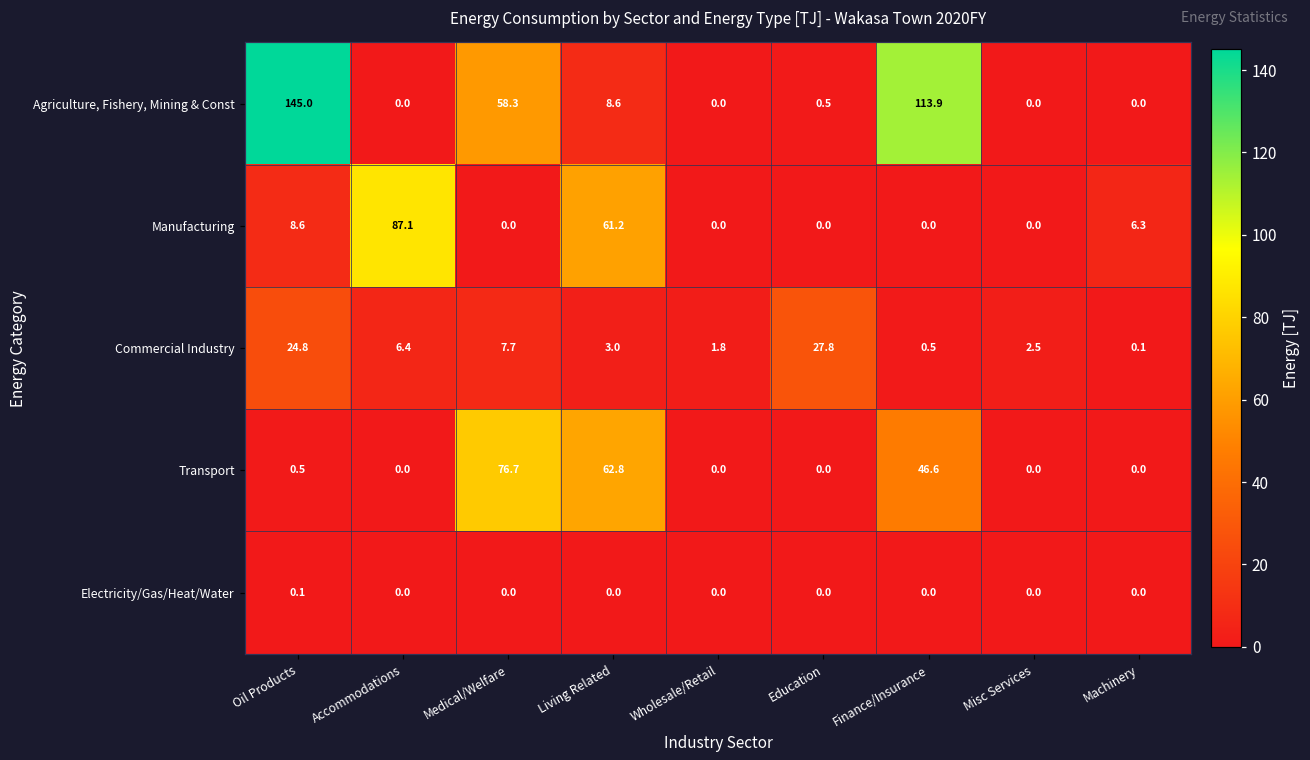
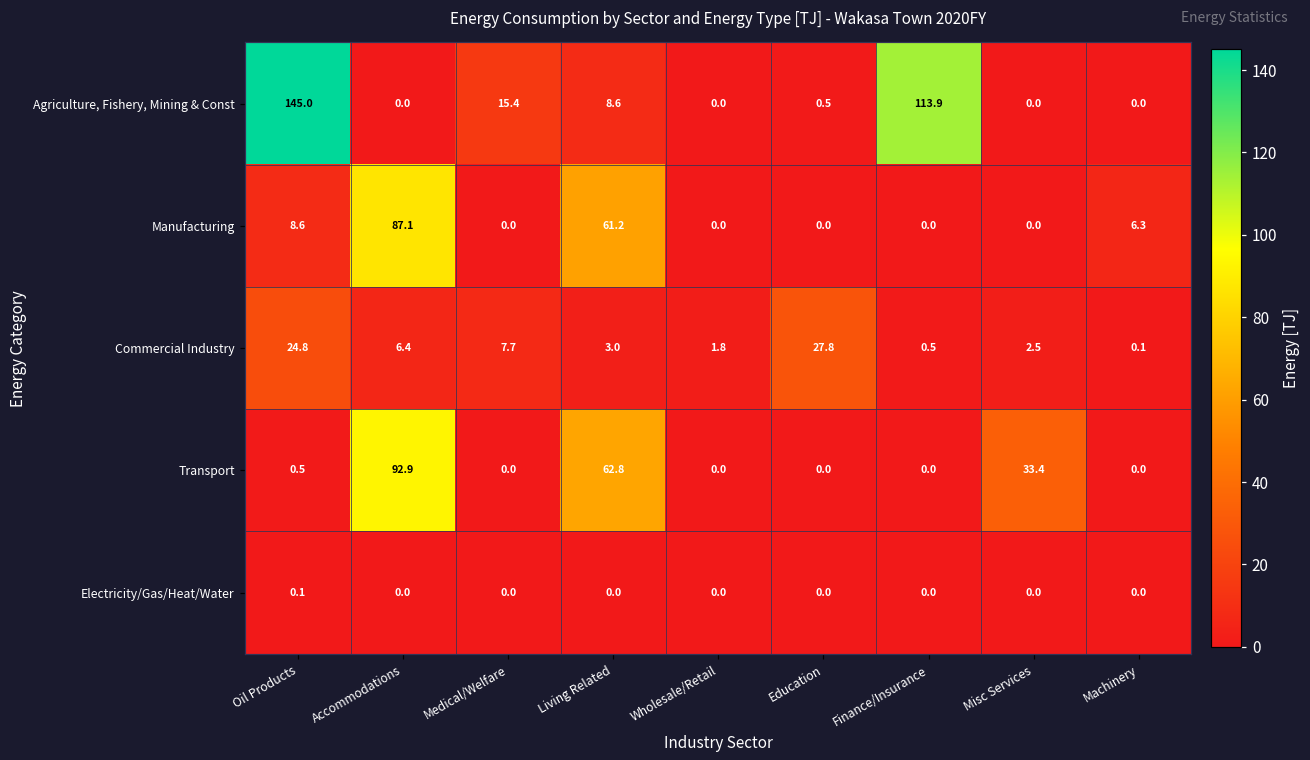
Agriculture, Fishery, Mining & Const, Medical/Welfare: 58.3 -> 15.4
Transport, Accommodations: 0.0 -> 92.9
Transport, Medical/Welfare: 76.7 -> 0.0
Transport, Finance/Insurance: 46.6 -> 0.0
Transport, Misc Services: 0.0 -> 33.4
